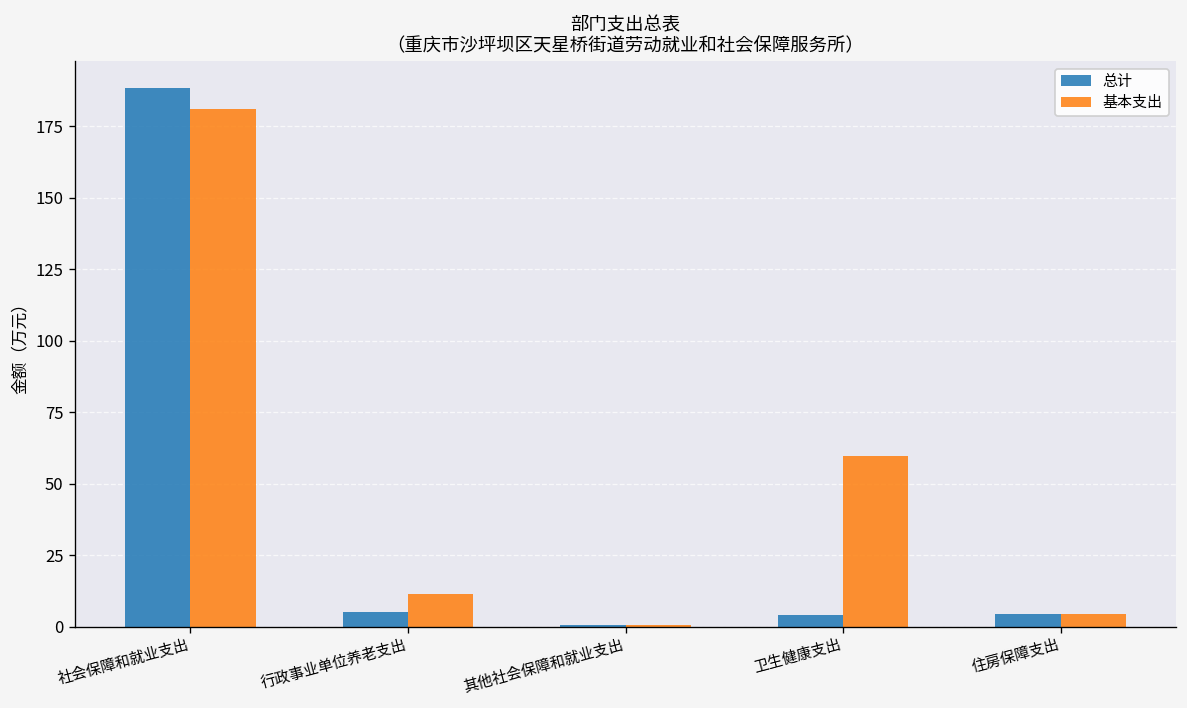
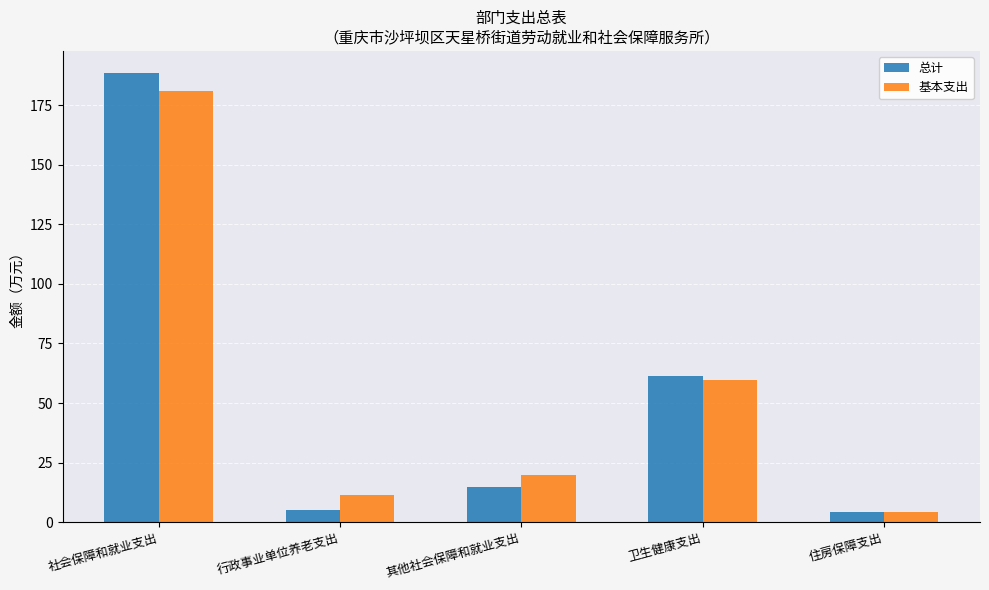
总计, 其他社会保障和就业支出: 1 -> 15
基本支出, 其他社会保障和就业支出: 1 -> 20
总计, 卫生健康支出: 4 -> 61
